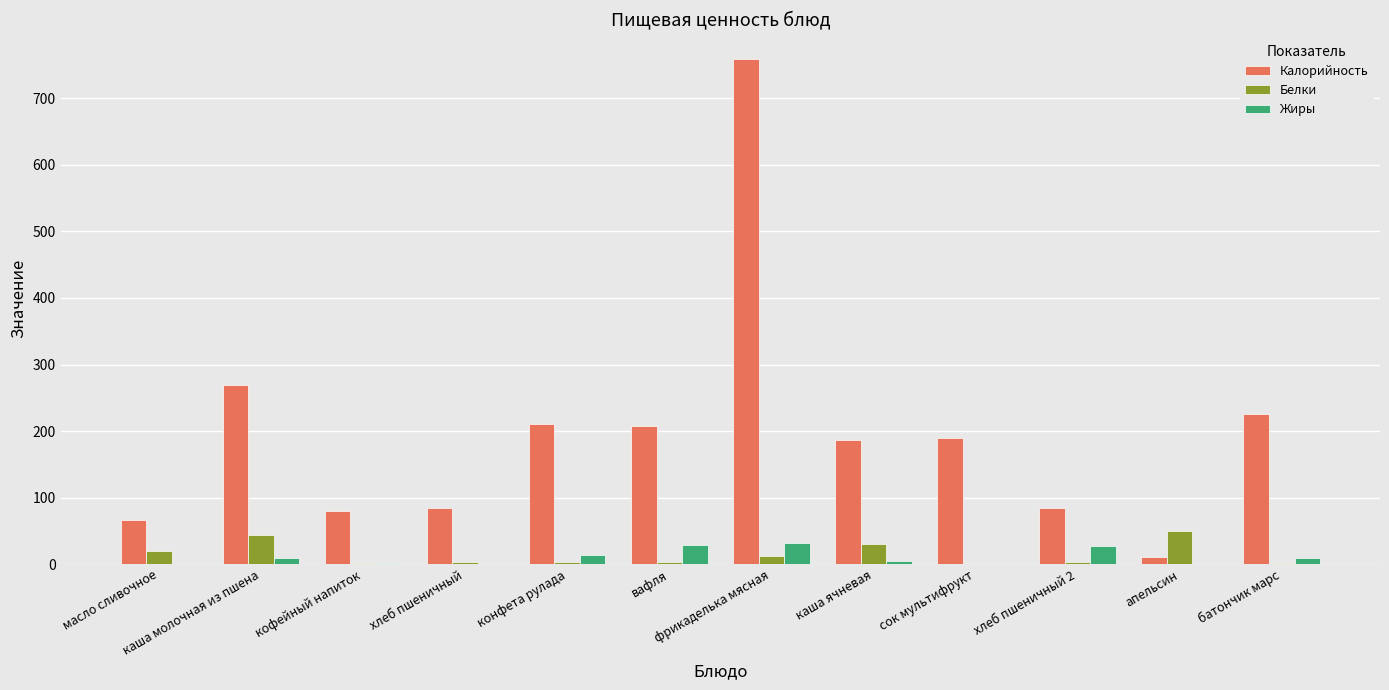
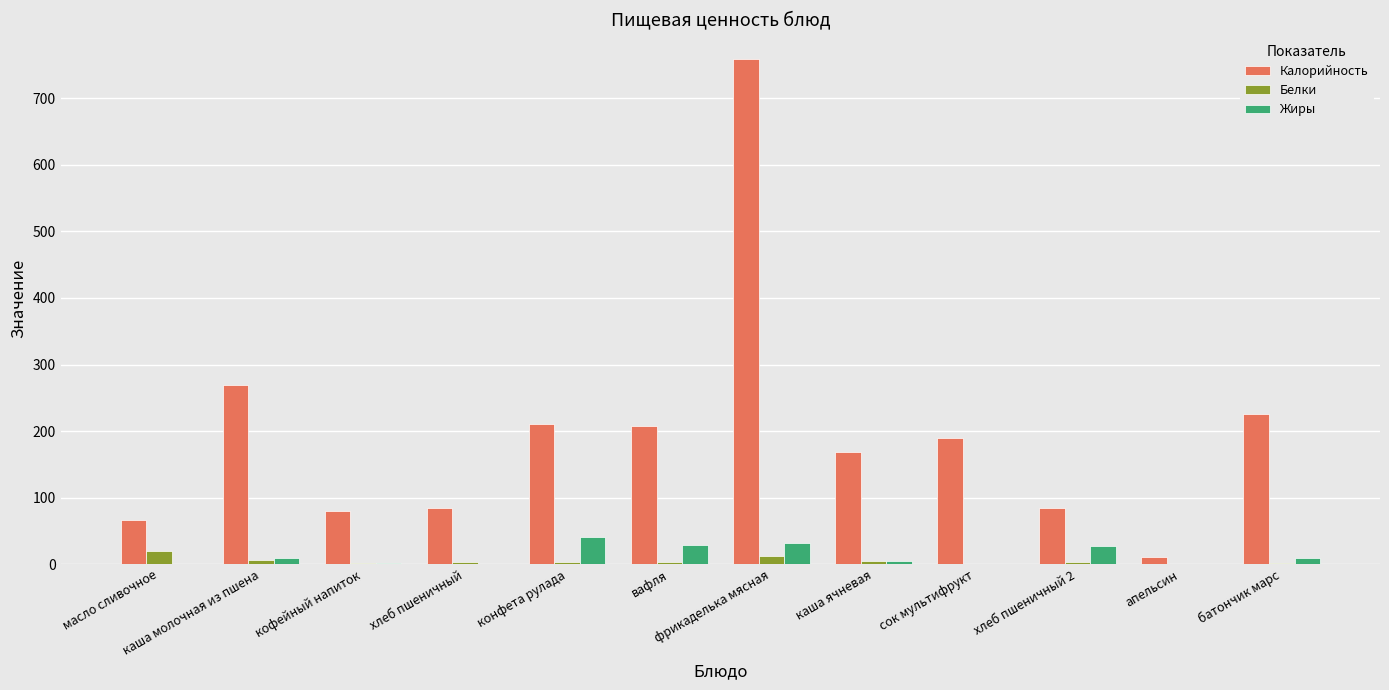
Белки, каша молочная из пшена: 40 -> 10
Жиры, конфета рулада: 10 -> 40
Калорийность, каша ячневая: 190 -> 170
Белки, каша ячневая: 30 -> 0
Белки, апельсин: 50 -> 0
